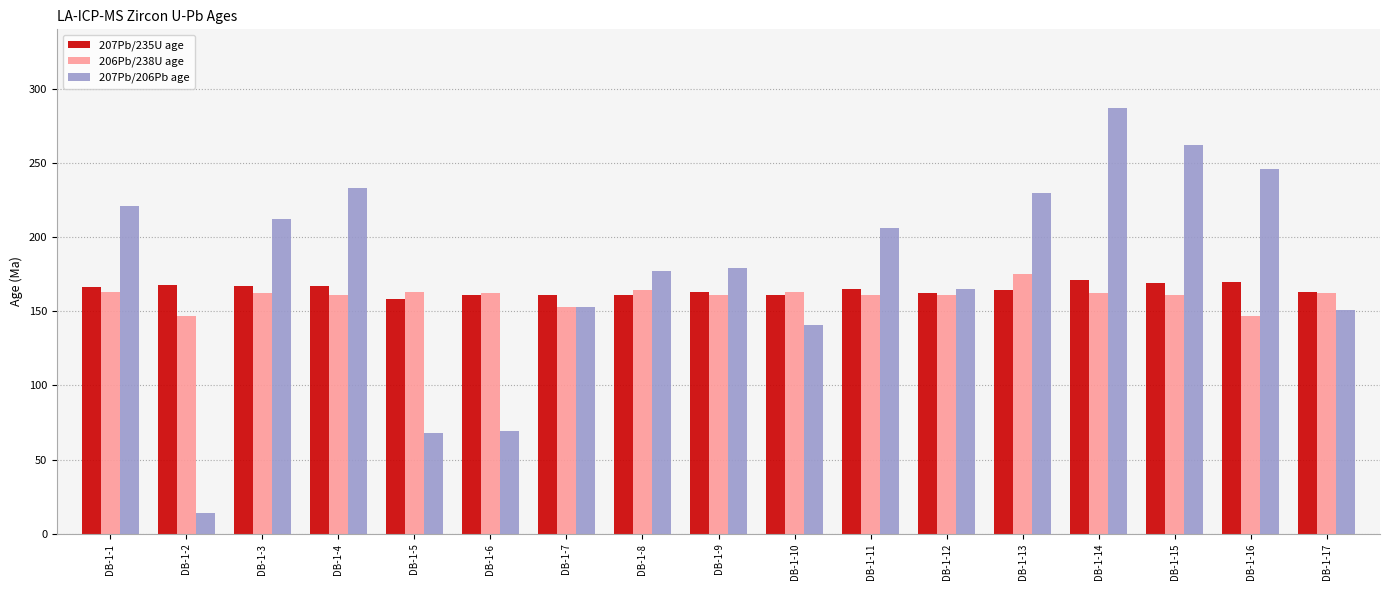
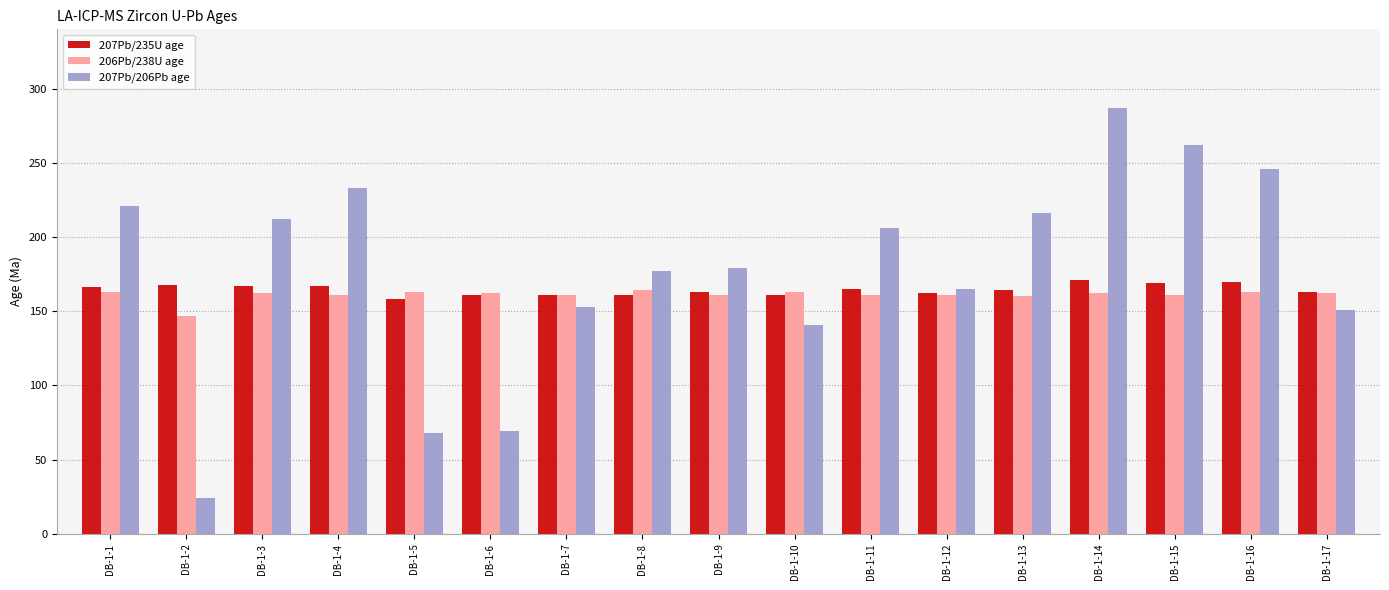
207Pb/206Pb age, DB-1-2: 14 -> 24
206Pb/238U age, DB-1-7: 153 -> 161
206Pb/238U age, DB-1-13: 175 -> 160
207Pb/206Pb age, DB-1-13: 230 -> 216
206Pb/238U age, DB-1-16: 147 -> 163
